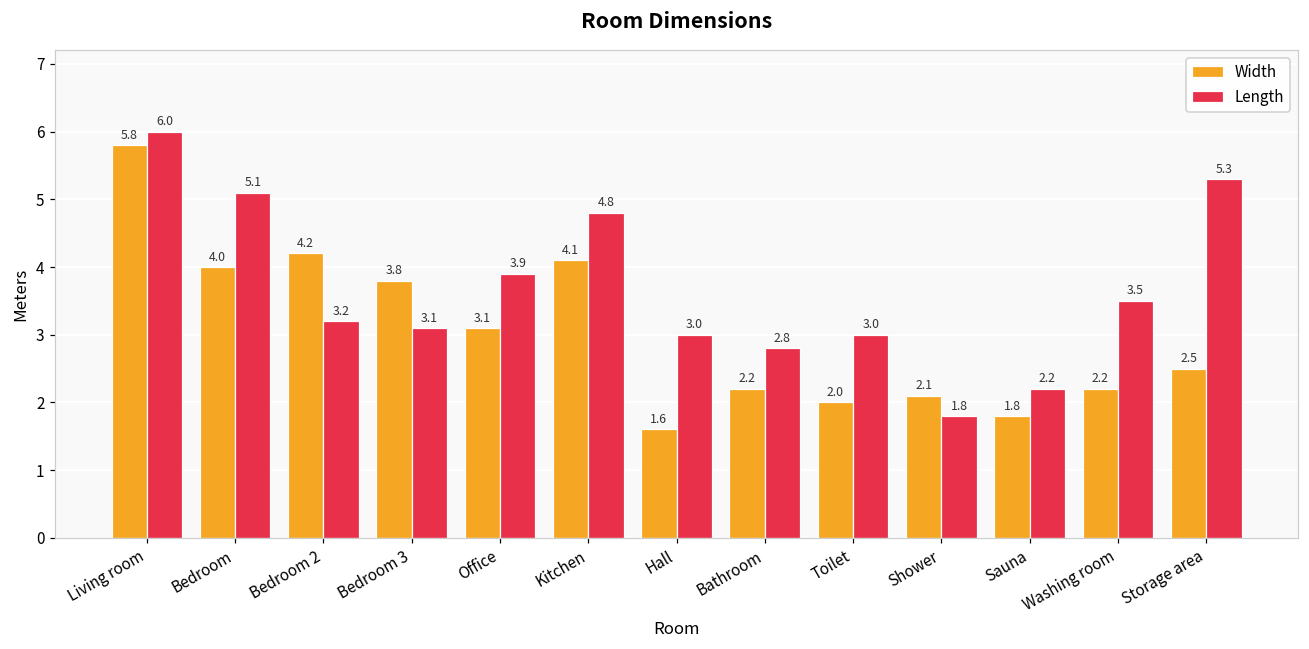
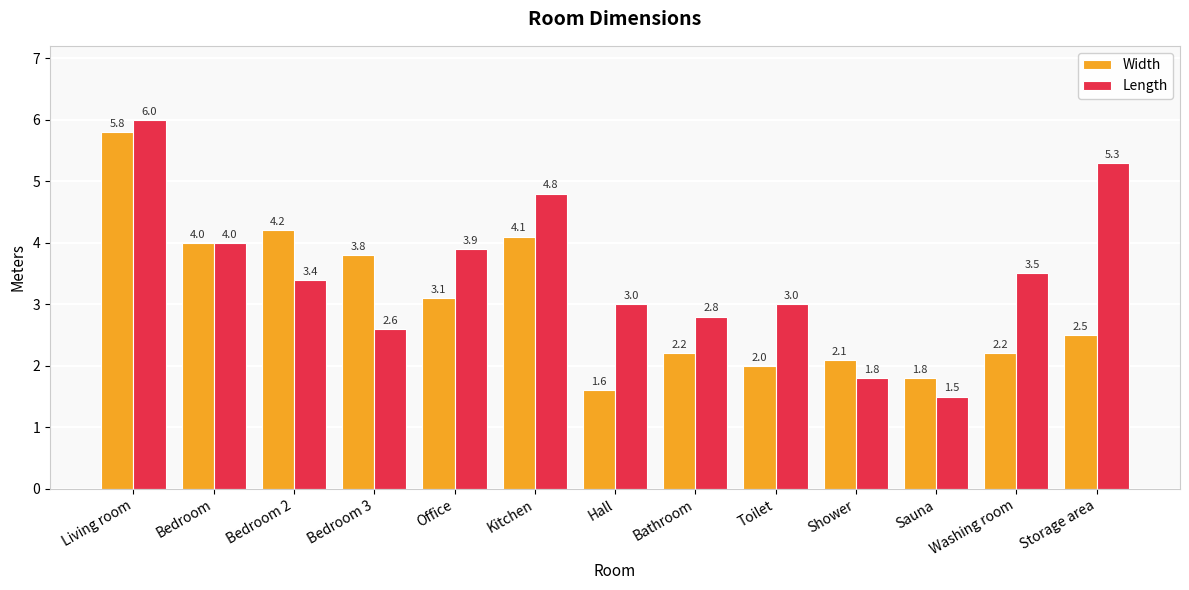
Length, Bedroom: 5.1 -> 4.0
Length, Bedroom 2: 3.2 -> 3.4
Length, Bedroom 3: 3.1 -> 2.6
Length, Sauna: 2.2 -> 1.5
